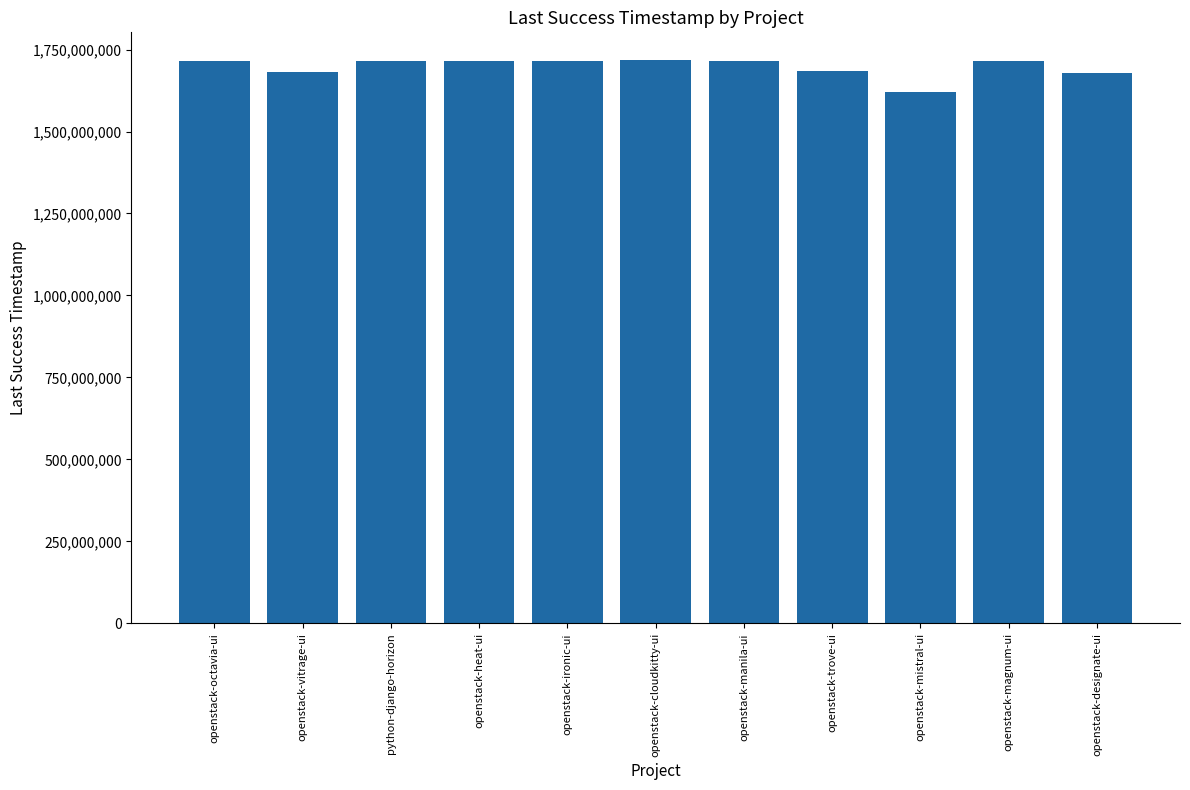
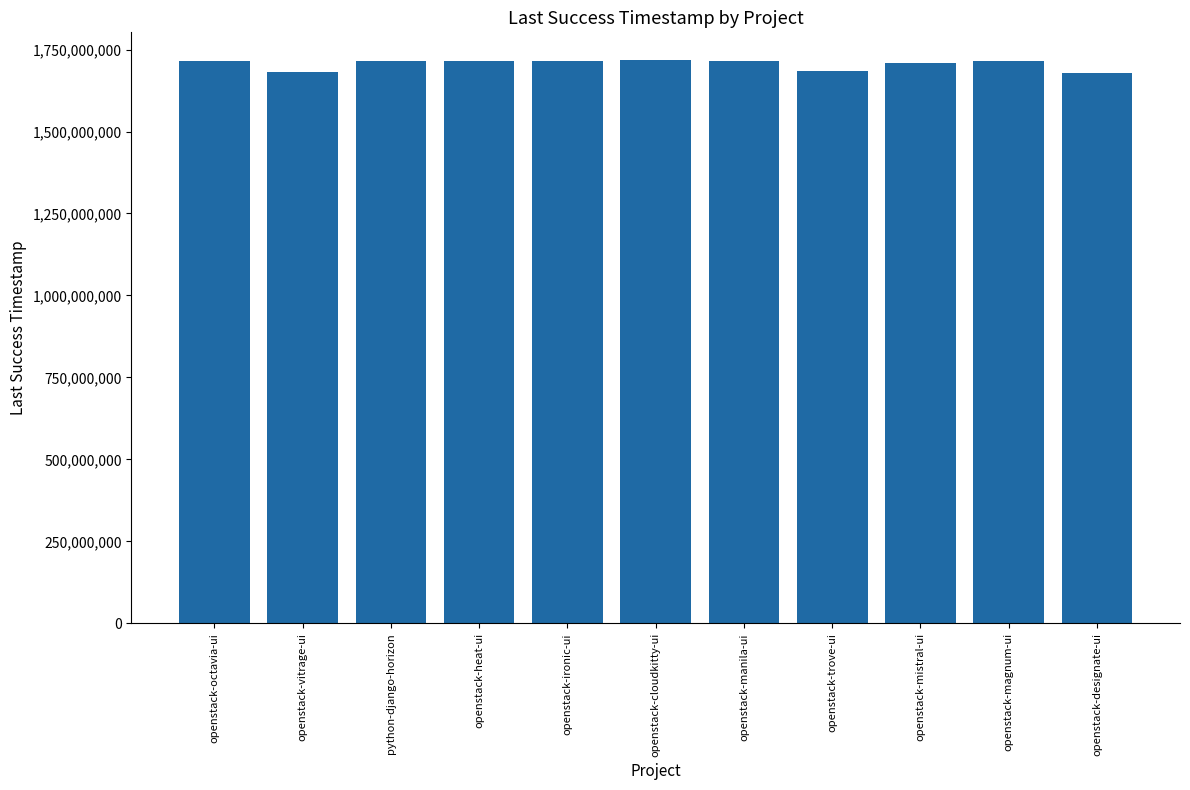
openstack-mistral-ui: 1,620,000,000 -> 1,710,000,000
